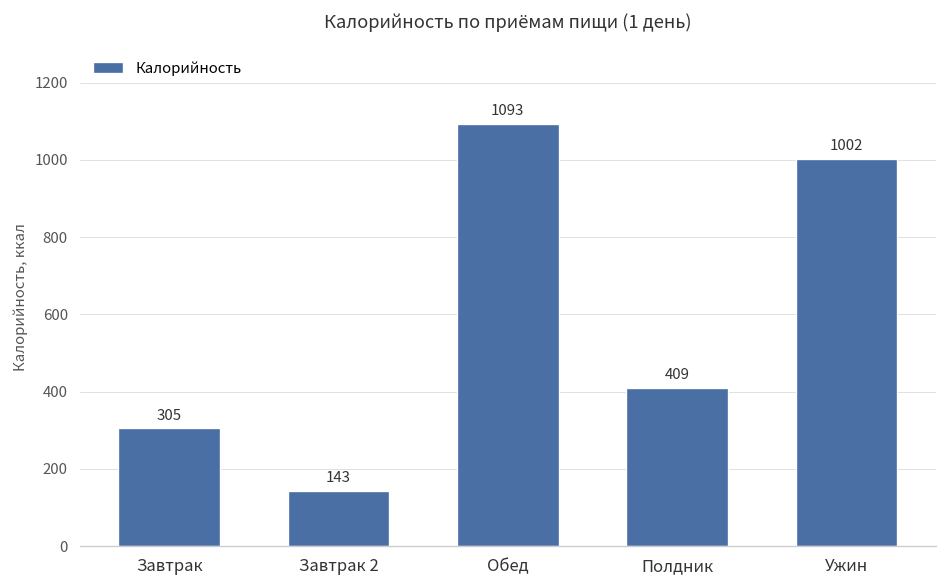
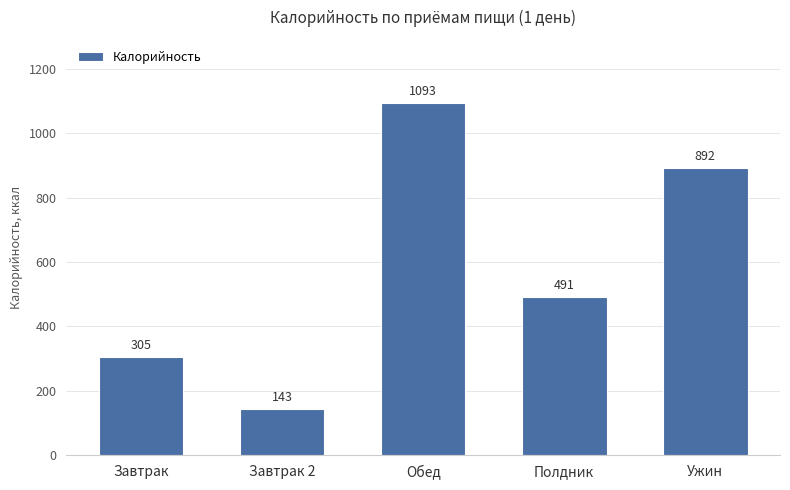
Полдник: 409 -> 491
Ужин: 1002 -> 892
